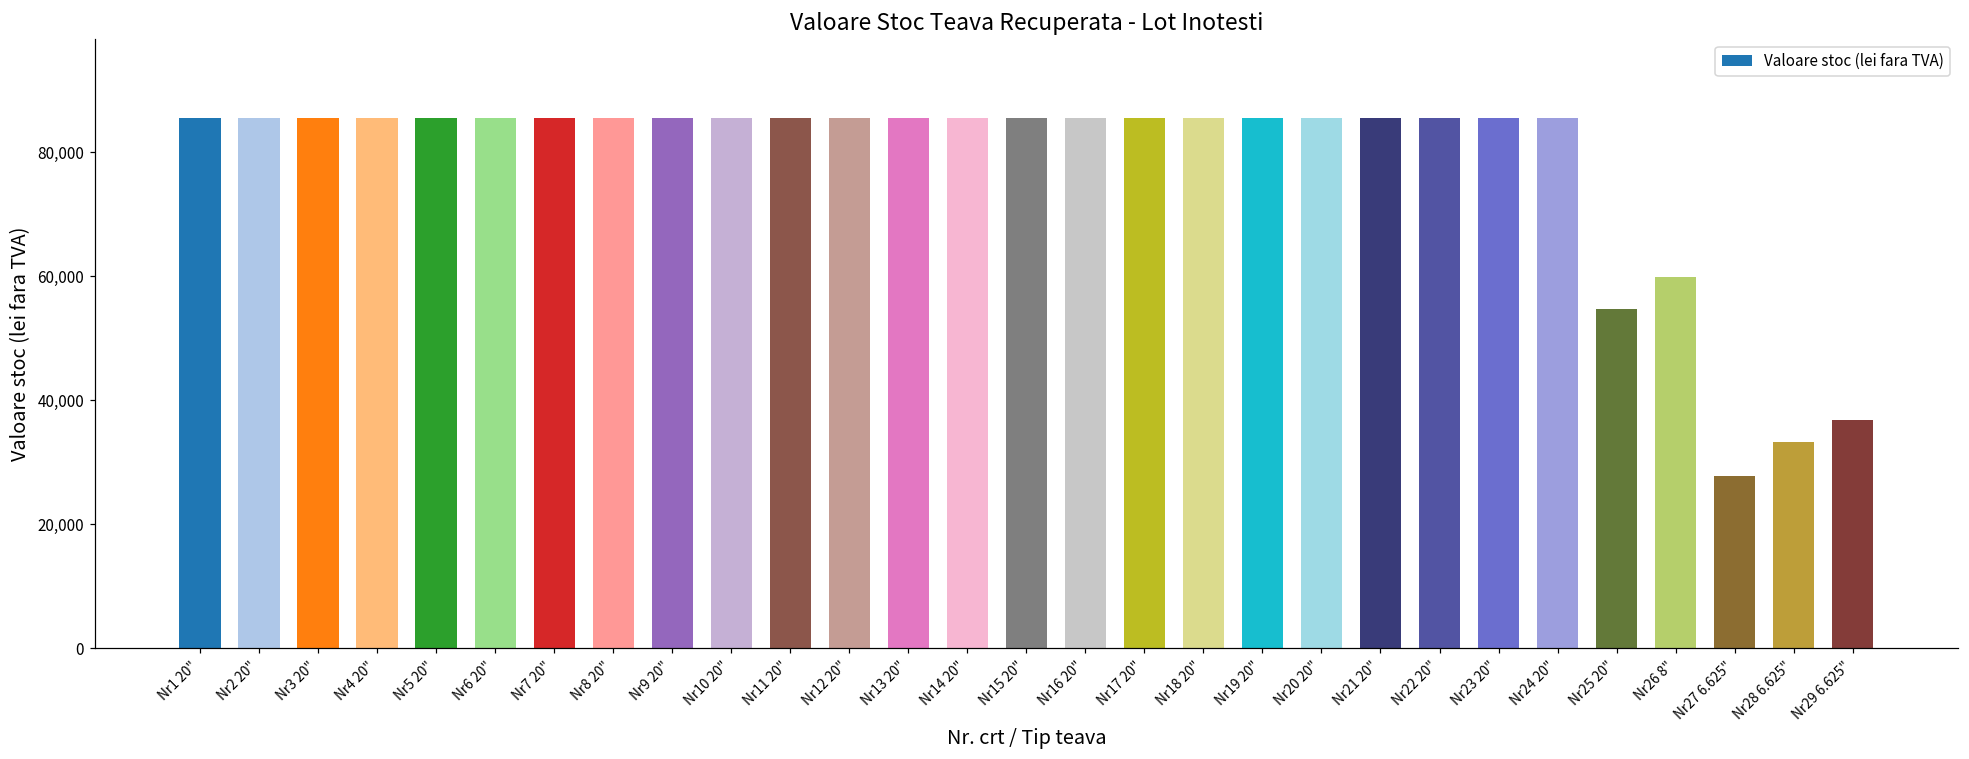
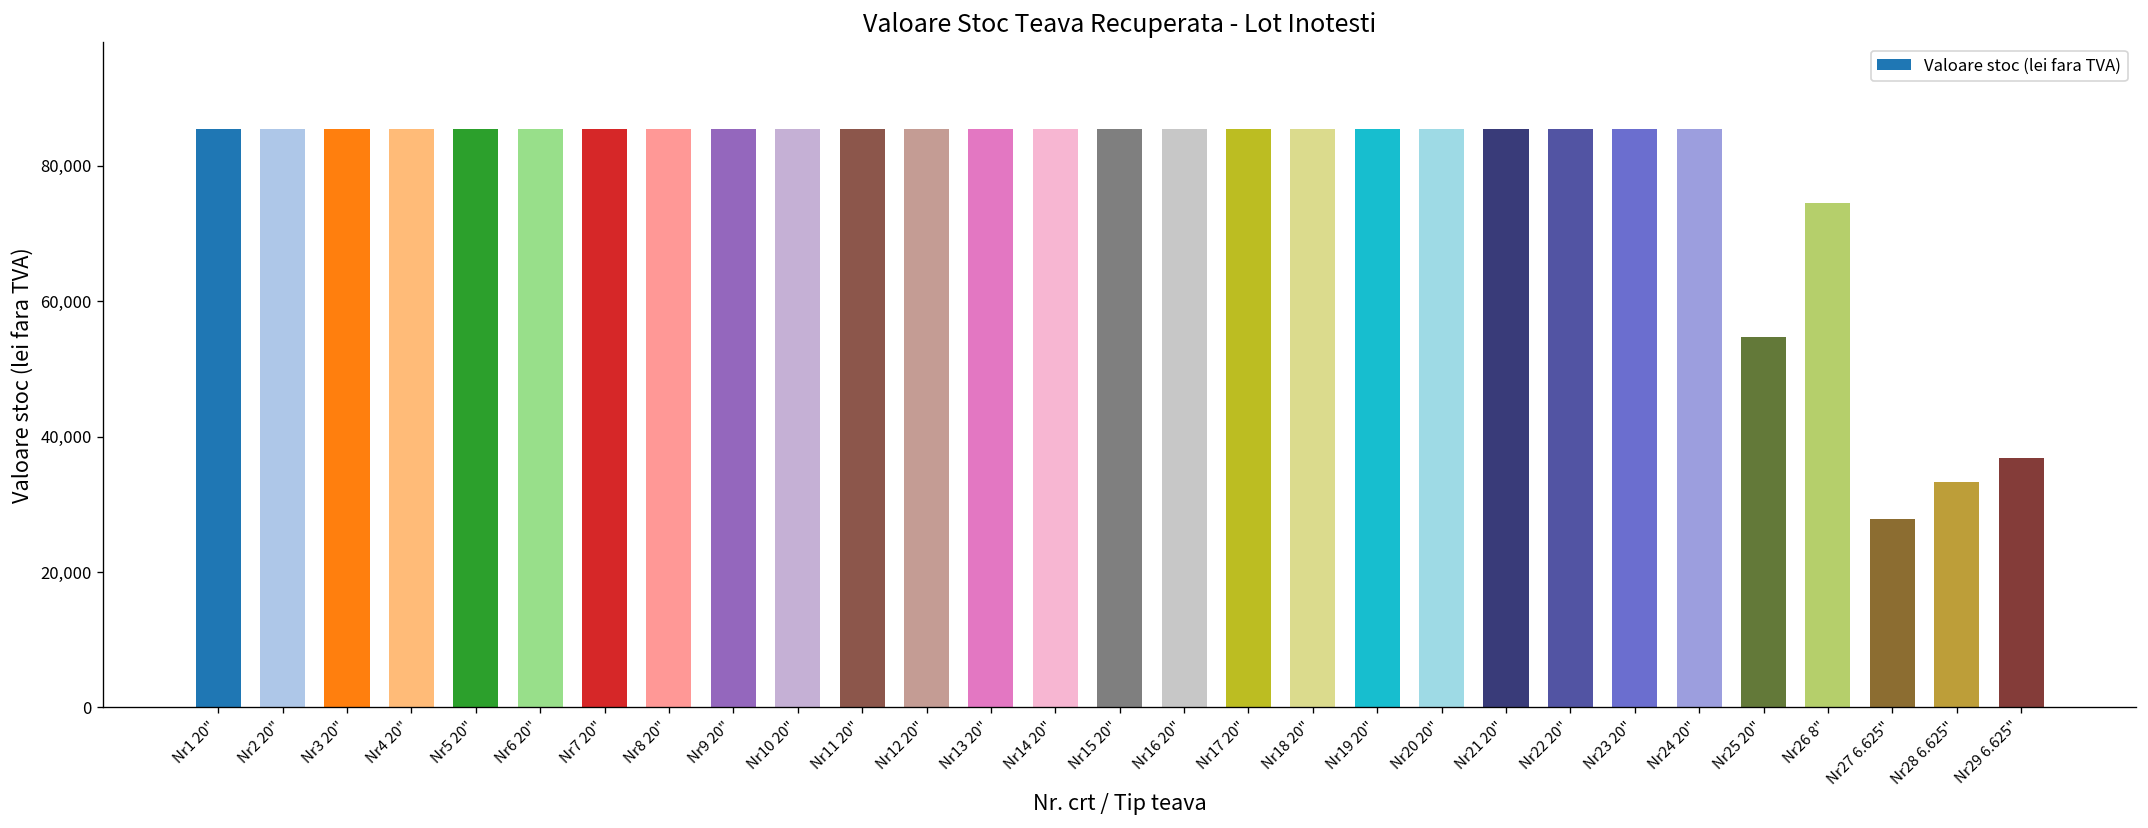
Nr26 8": 60,000 -> 74,000
